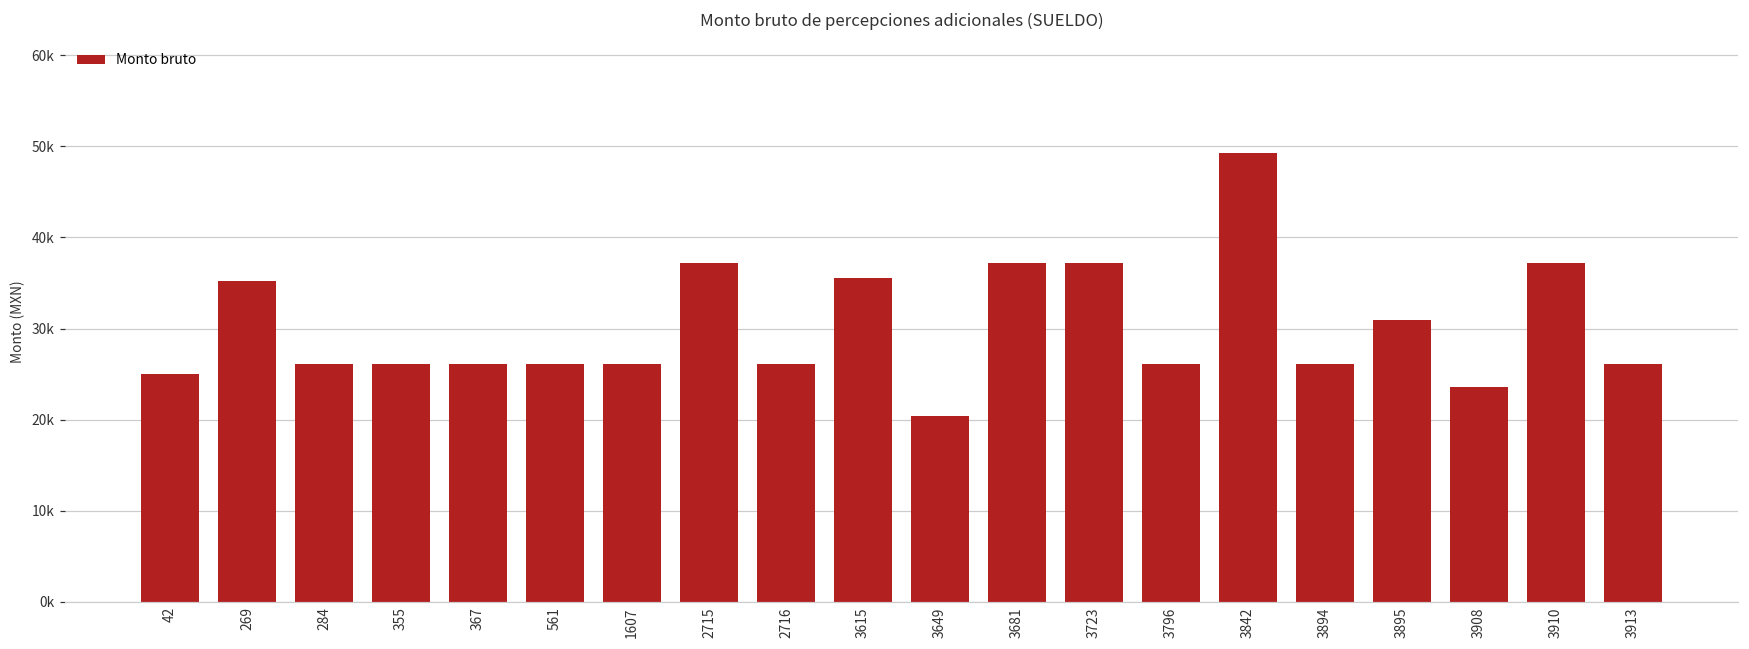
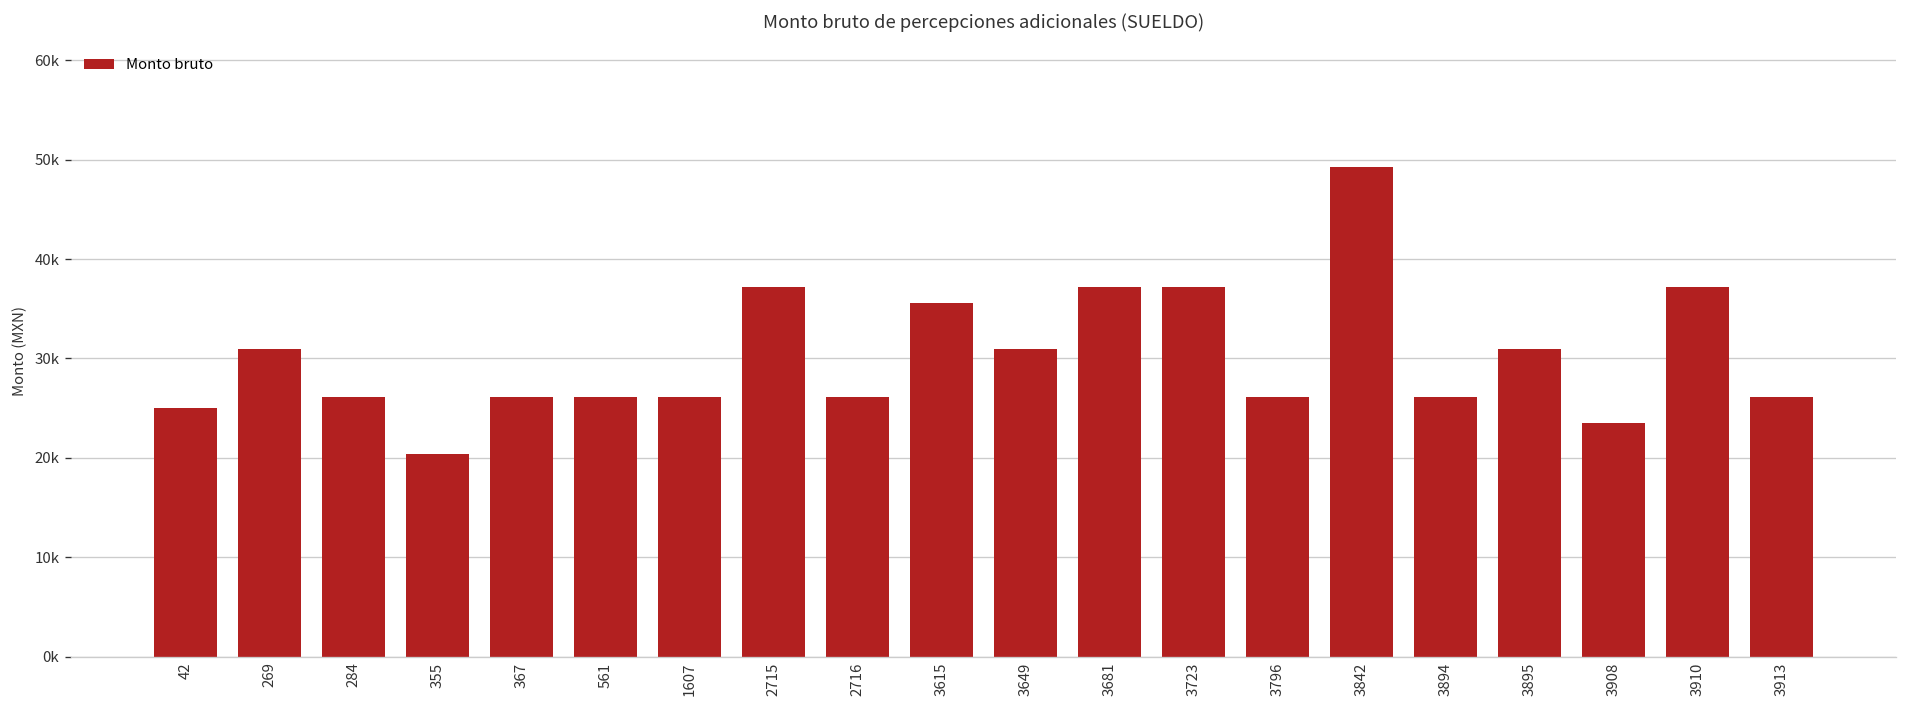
269: 35000 -> 31000
355: 26000 -> 20000
3649: 20000 -> 31000
